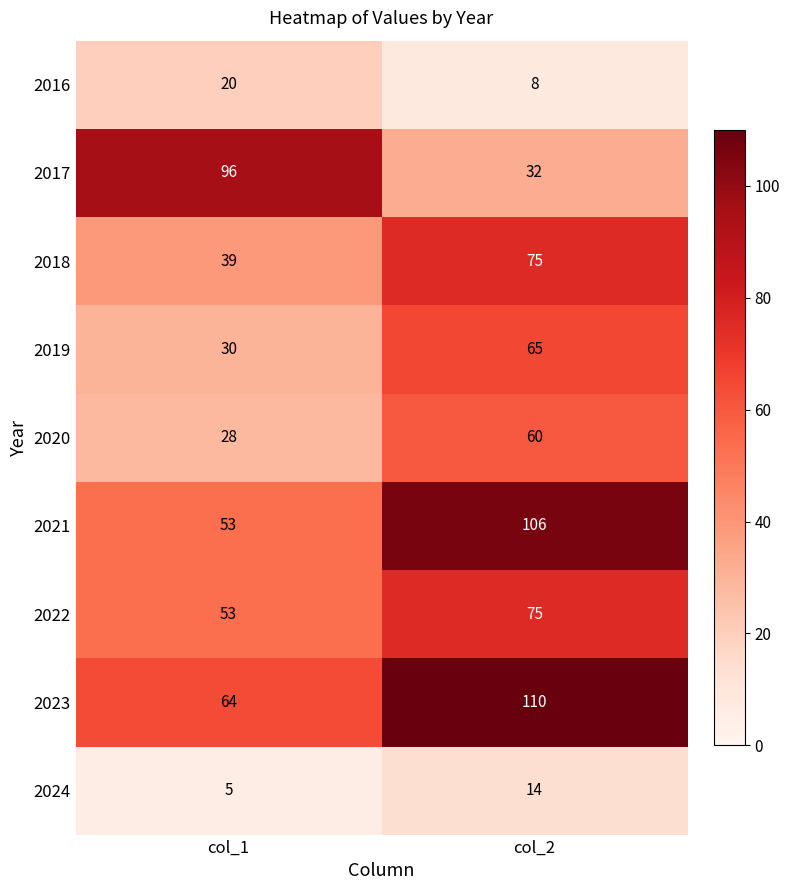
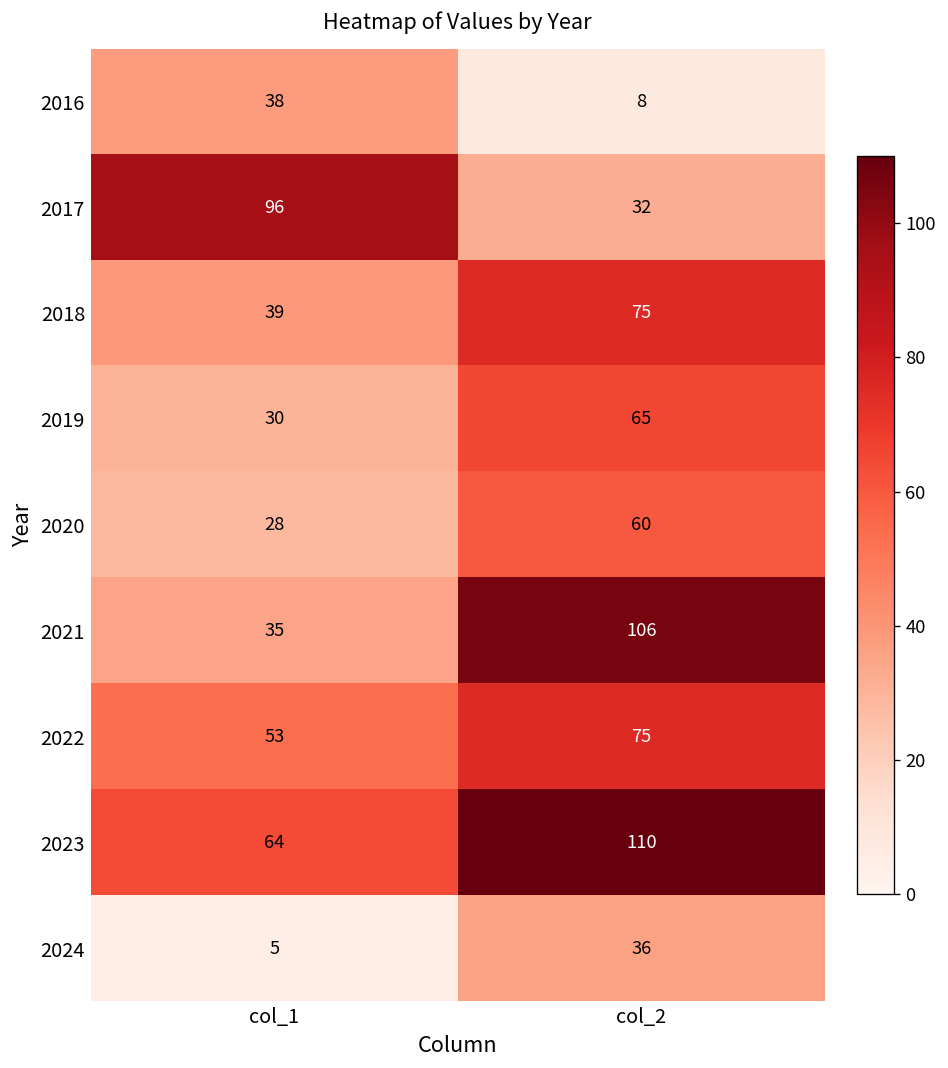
2016, col_1: 20 -> 38
2021, col_1: 53 -> 35
2024, col_2: 14 -> 36
